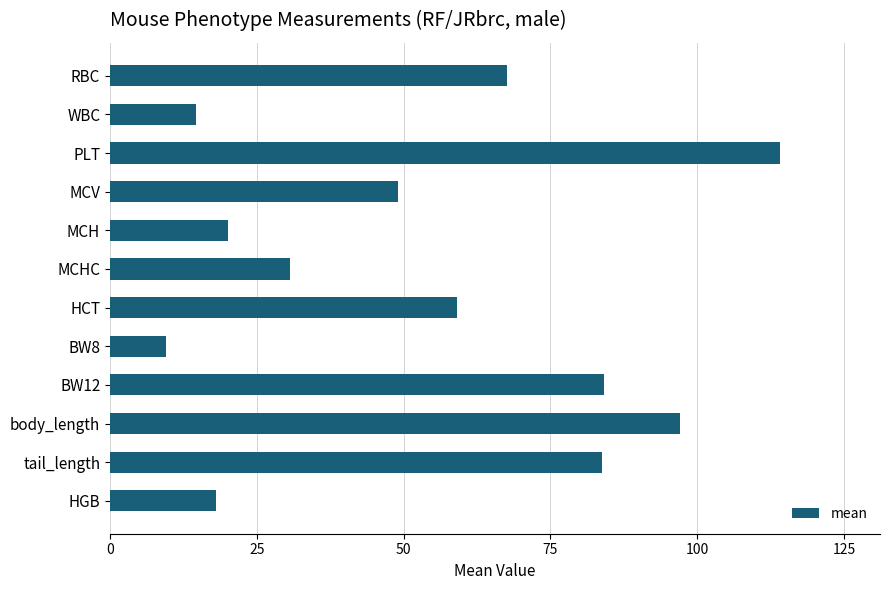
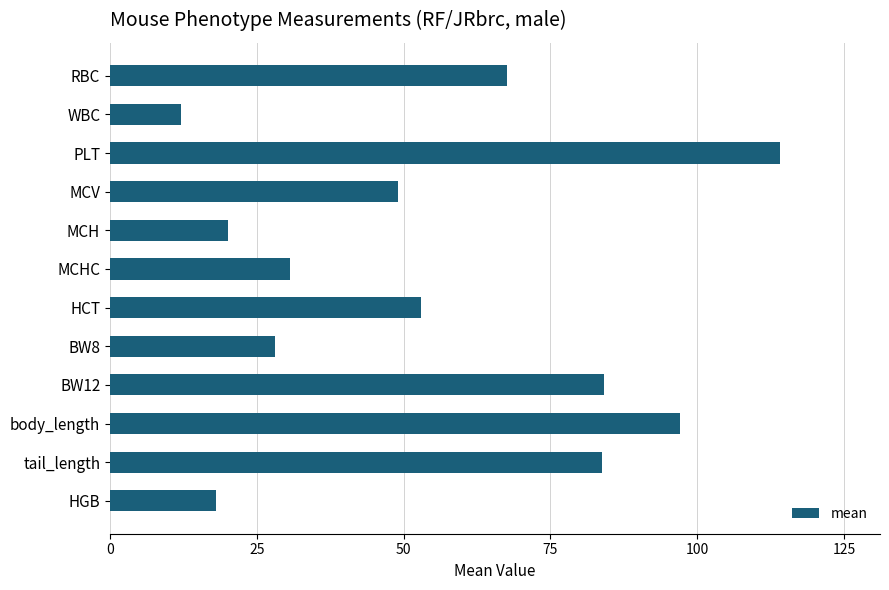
WBC: 15 -> 12
HCT: 59 -> 53
BW8: 10 -> 28
